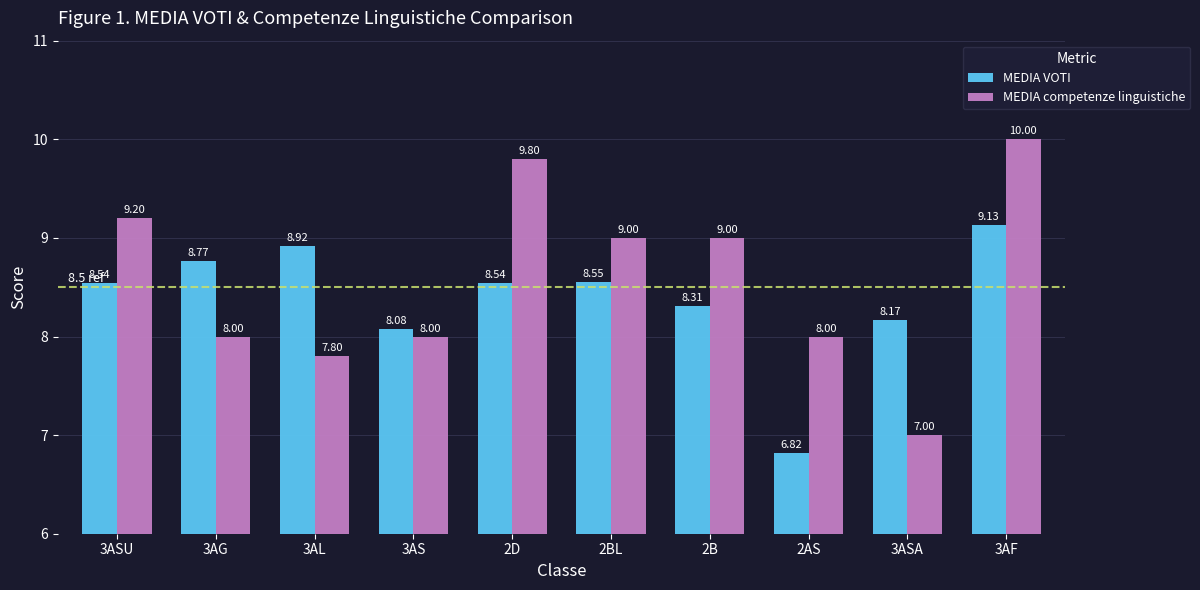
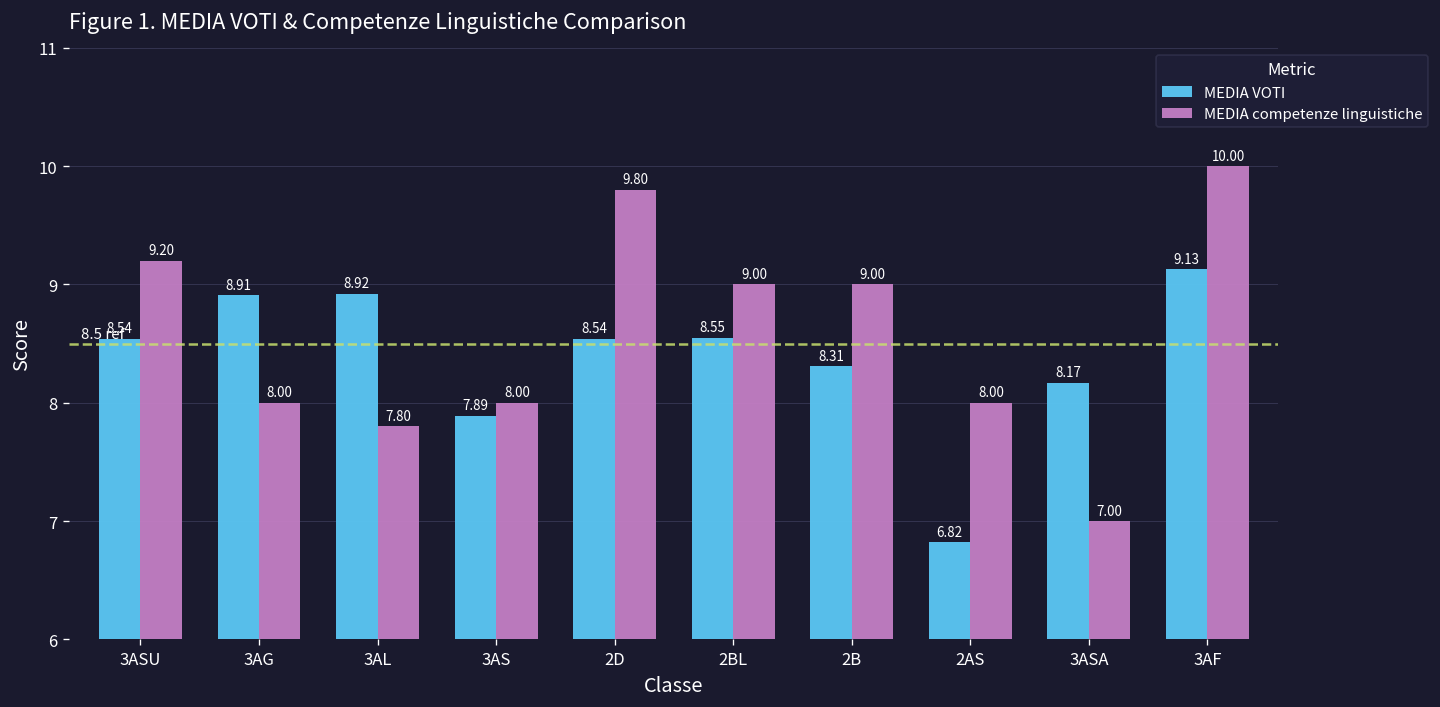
MEDIA VOTI, 3AG: 8.77 -> 8.91
MEDIA VOTI, 3AS: 8.08 -> 7.89
